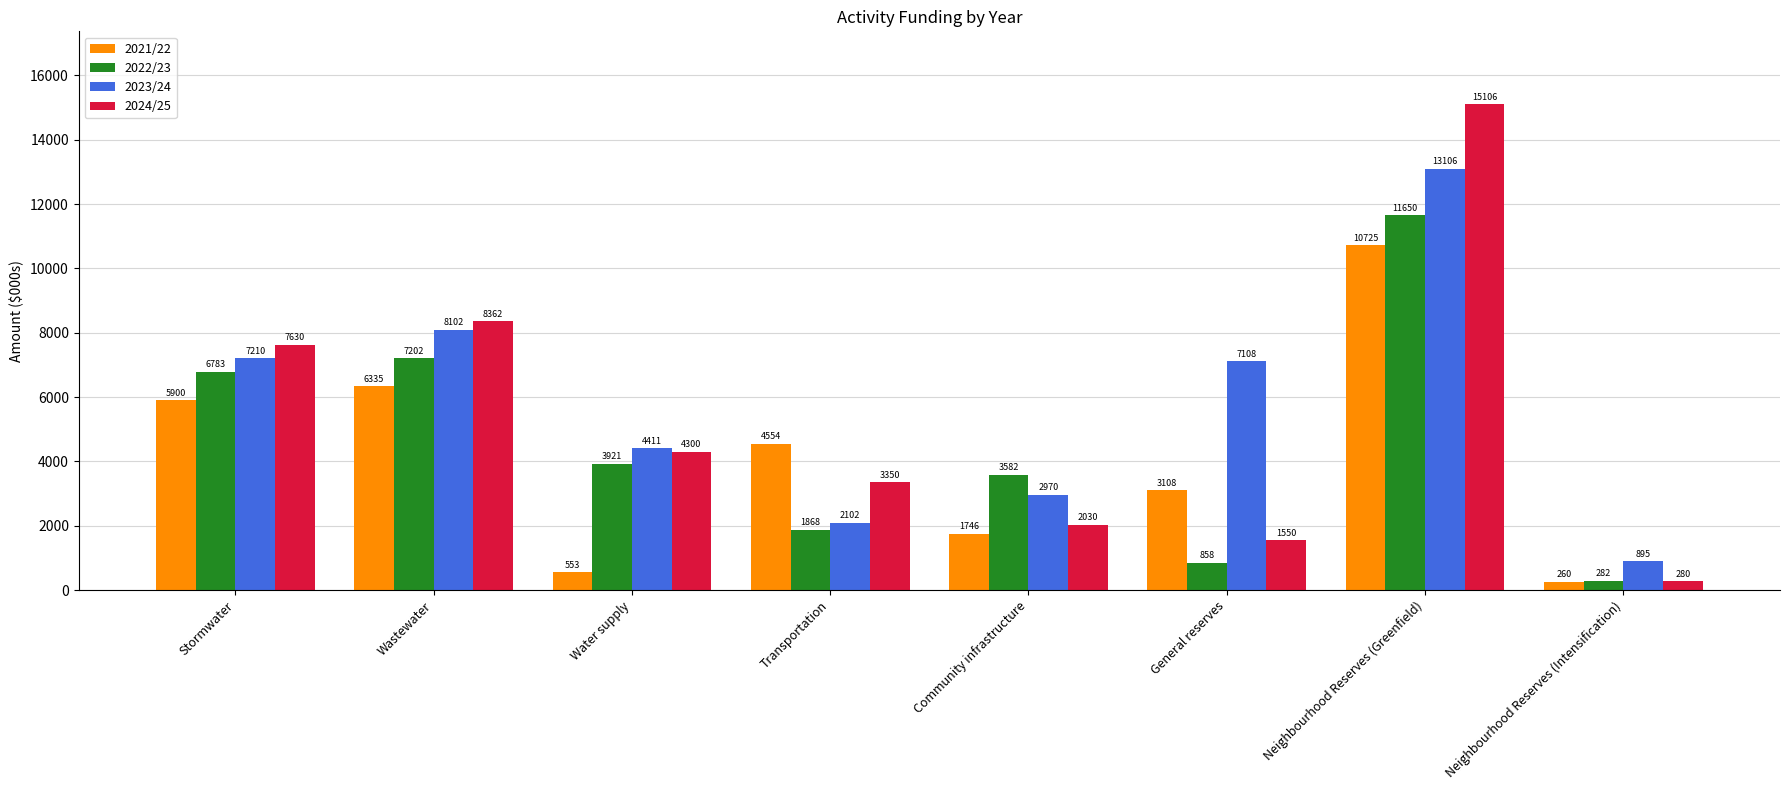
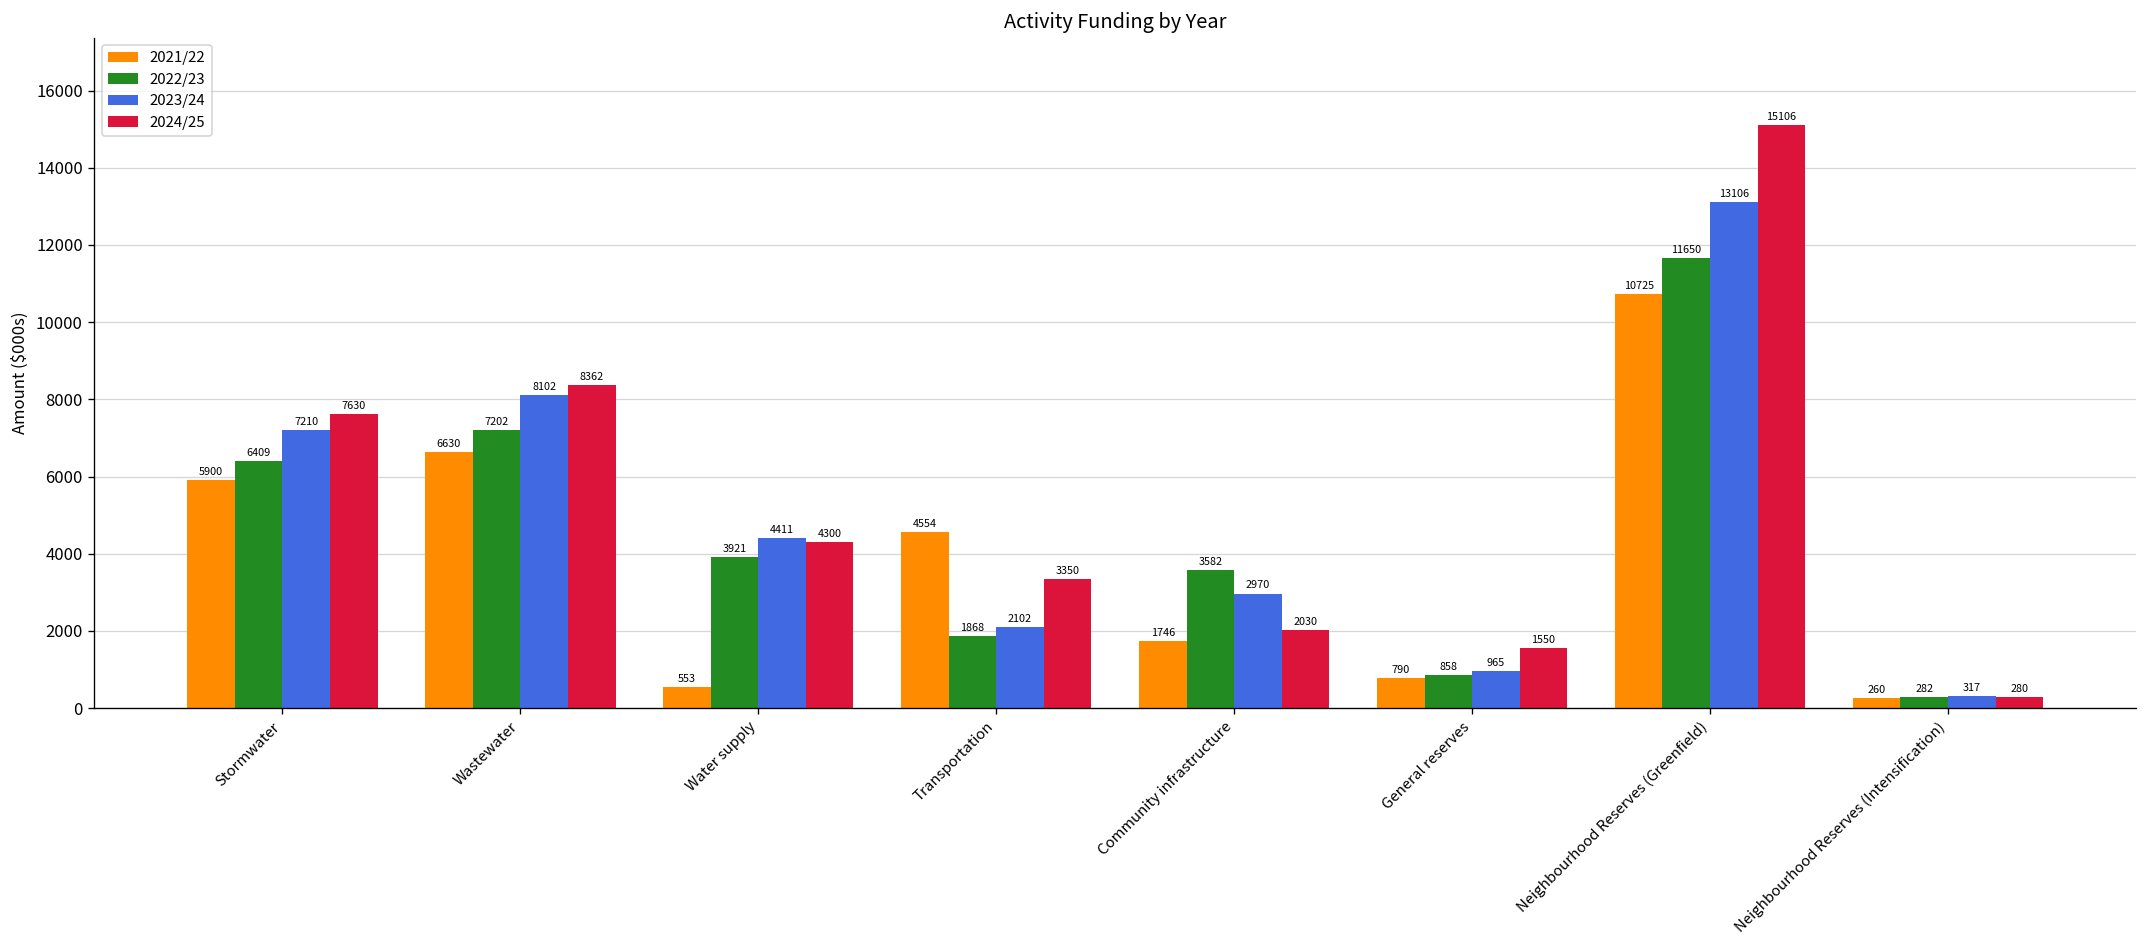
2022/23, Stormwater: 6783 -> 6409
2021/22, Wastewater: 6335 -> 6630
2021/22, General reserves: 3108 -> 790
2023/24, General reserves: 7108 -> 965
2023/24, Neighbourhood Reserves (Intensification): 895 -> 317
